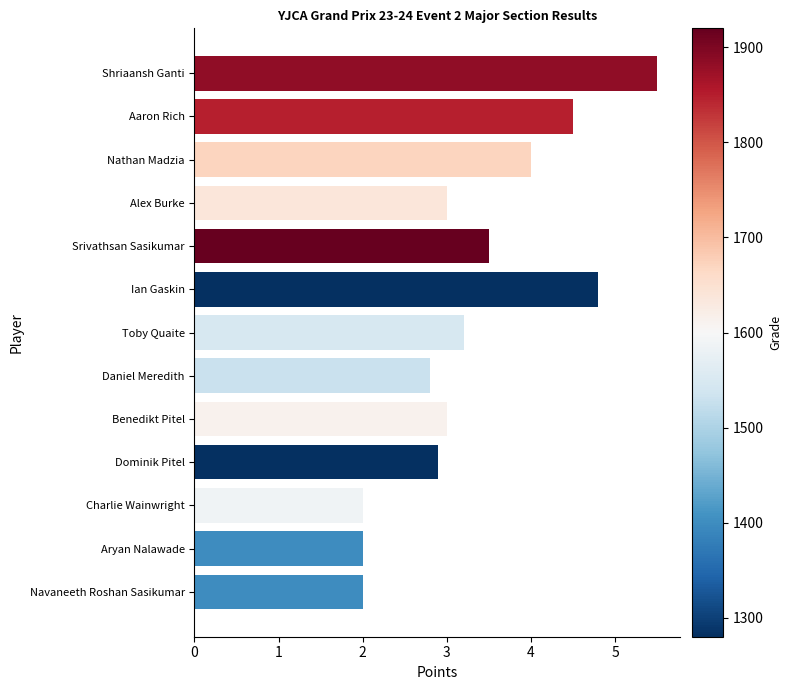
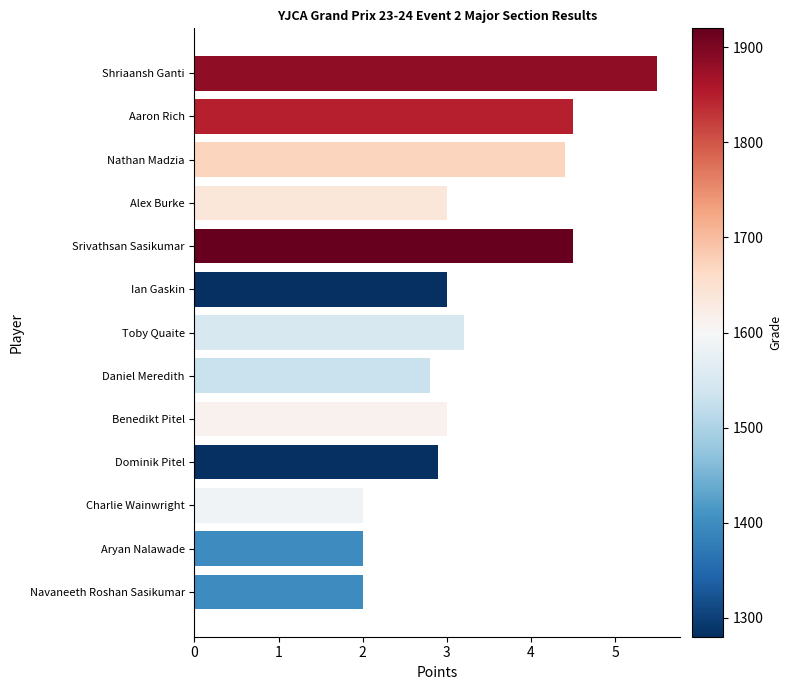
Nathan Madzia: 4.0 -> 4.4
Srivathsan Sasikumar: 3.5 -> 4.5
Ian Gaskin: 4.8 -> 3.0
